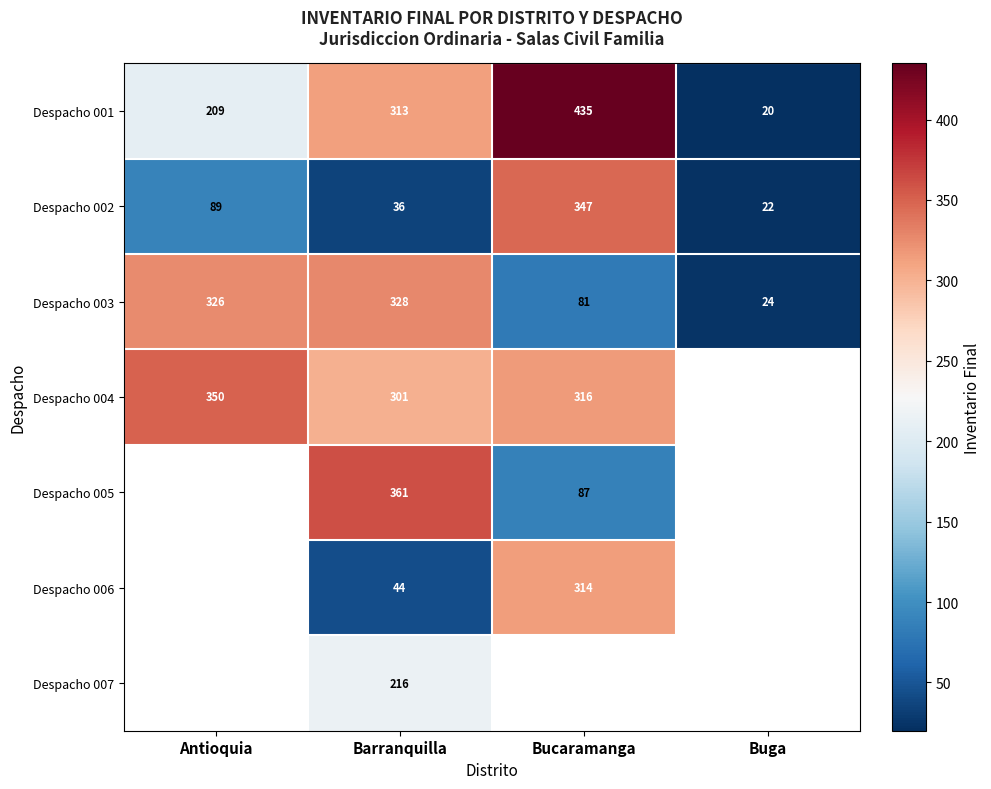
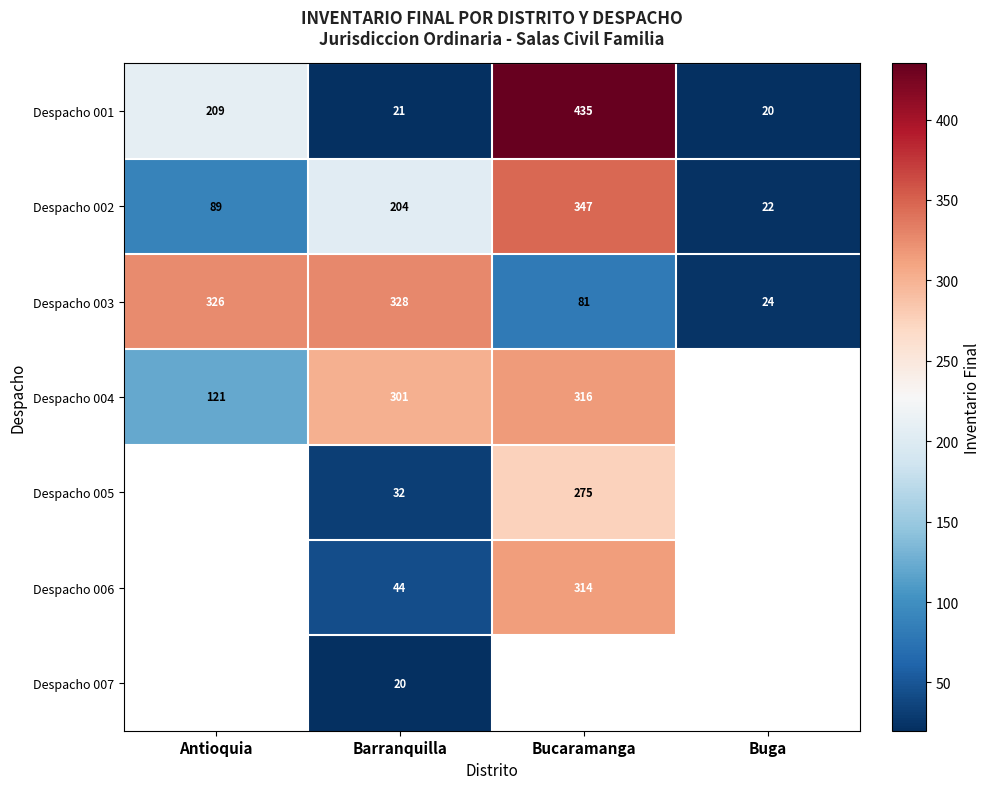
Despacho 001, Barranquilla: 313 -> 21
Despacho 002, Barranquilla: 36 -> 204
Despacho 004, Antioquia: 350 -> 121
Despacho 005, Barranquilla: 361 -> 32
Despacho 005, Bucaramanga: 87 -> 275
Despacho 007, Barranquilla: 216 -> 20
